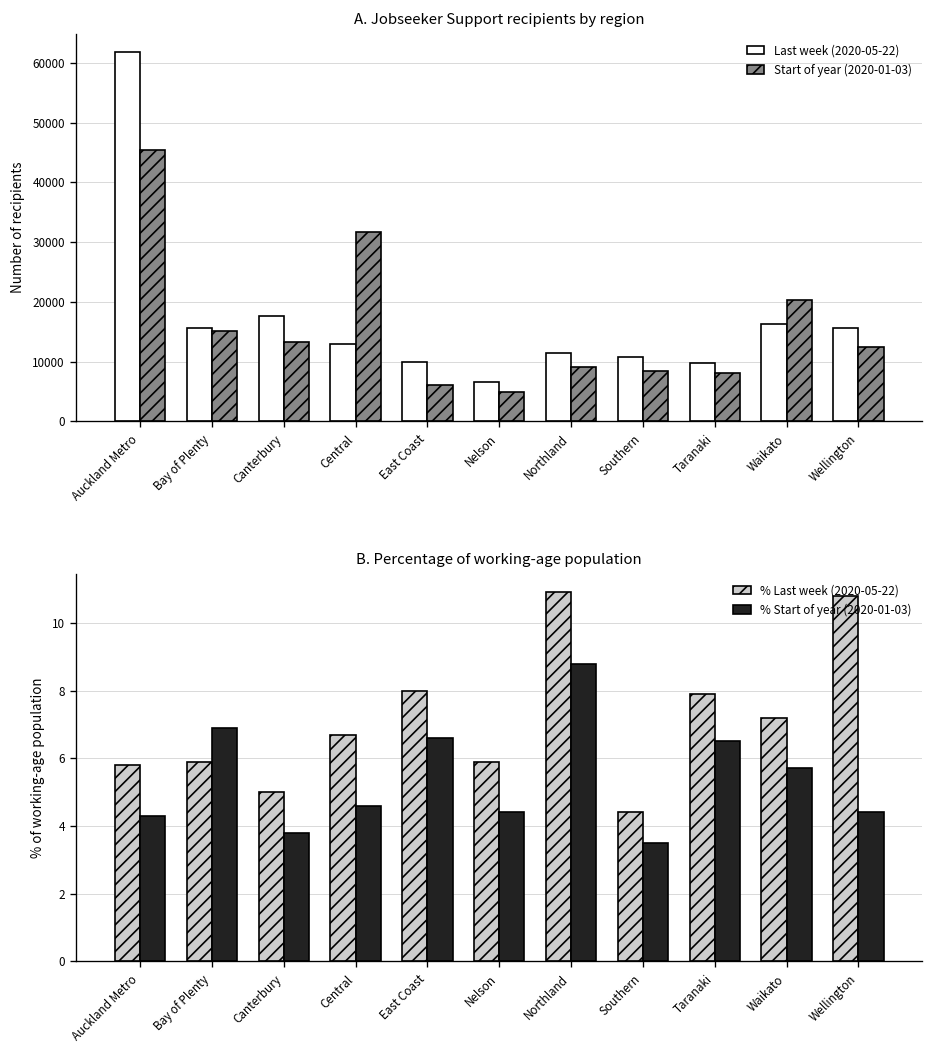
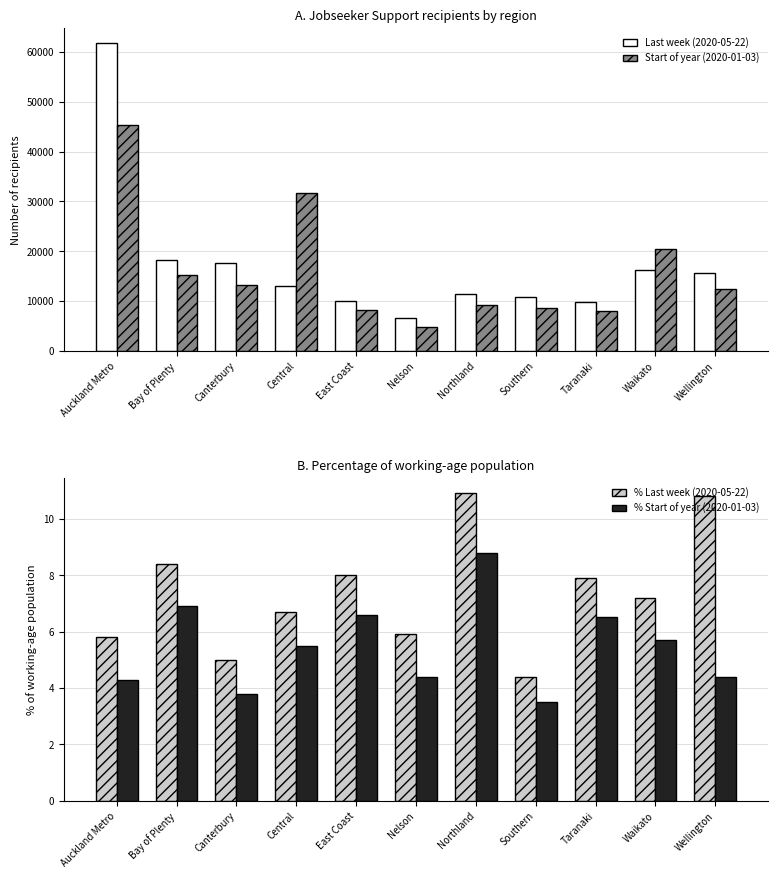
A. Jobseeker Support recipients by region, Last week (2020-05-22), Bay of Plenty: 16000 -> 18000
A. Jobseeker Support recipients by region, Start of year (2020-01-03), East Coast: 6000 -> 8000
B. Percentage of working-age population, % Last week (2020-05-22), Bay of Plenty: 5.9 -> 8.4
B. Percentage of working-age population, % Start of year (2020-01-03), Central: 4.6 -> 5.5
